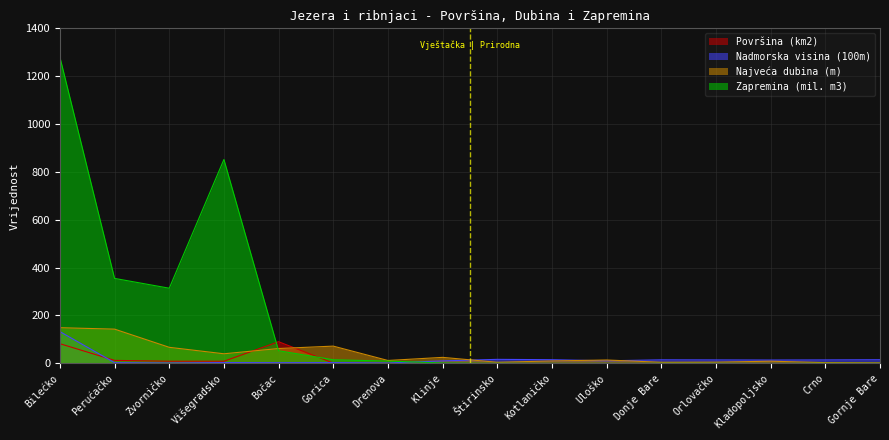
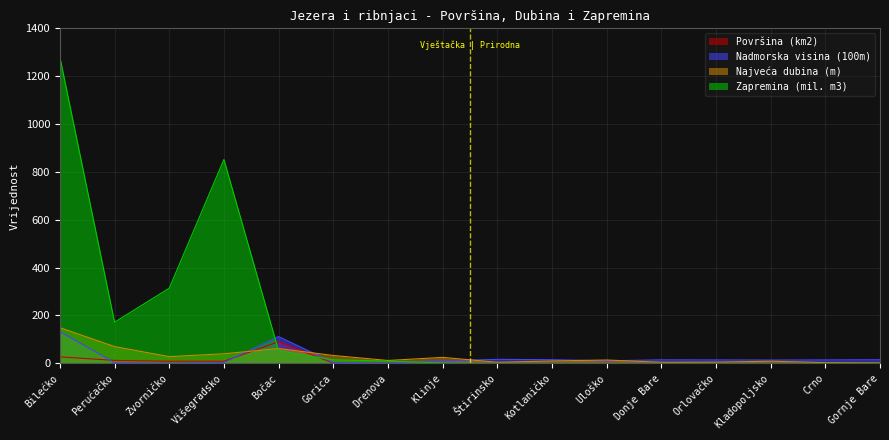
Površina (km2), Bilećko: 80 -> 30
Najveća dubina (m), Perućačko: 140 -> 70
Zapremina (mil. m3), Perućačko: 360 -> 170
Najveća dubina (m), Zvorničko: 70 -> 30
Nadmorska visina (100m), Bočac: 0 -> 110
Najveća dubina (m), Gorica: 70 -> 30
